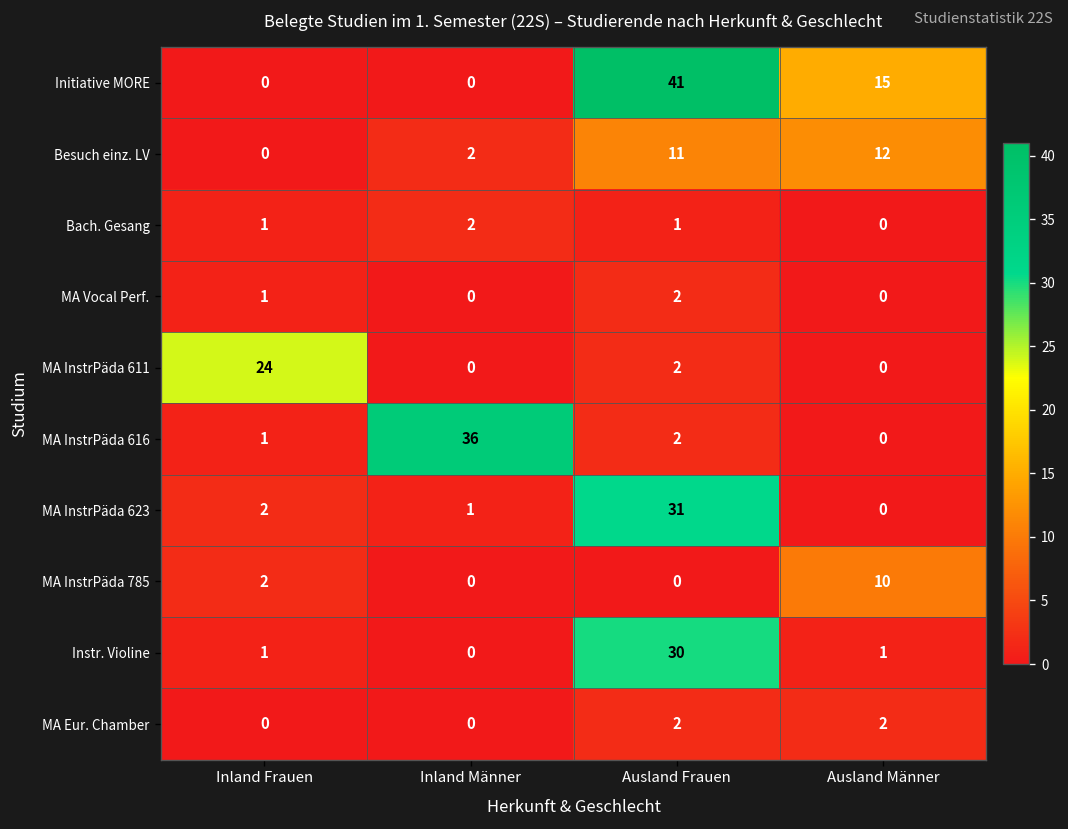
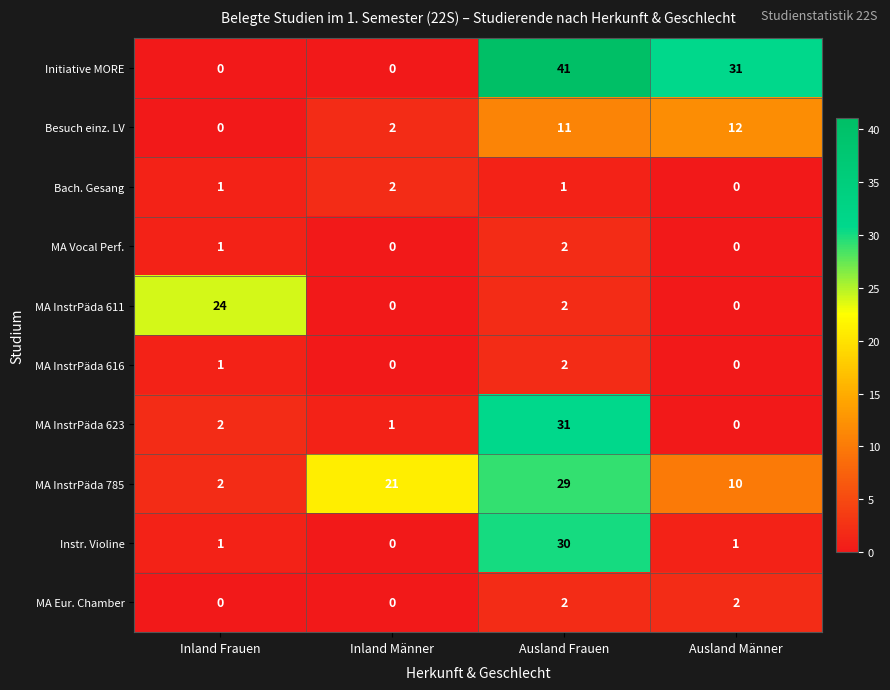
Initiative MORE, Ausland Männer: 15 -> 31
MA InstrPäda 616, Inland Männer: 36 -> 0
MA InstrPäda 785, Inland Männer: 0 -> 21
MA InstrPäda 785, Ausland Frauen: 0 -> 29
